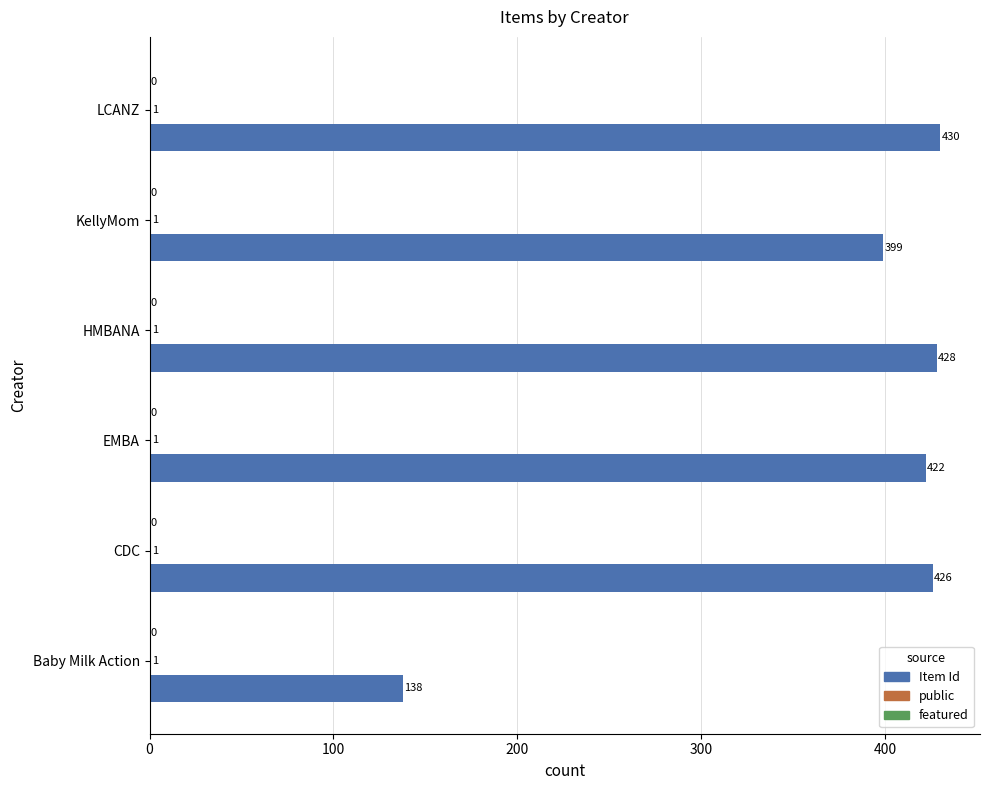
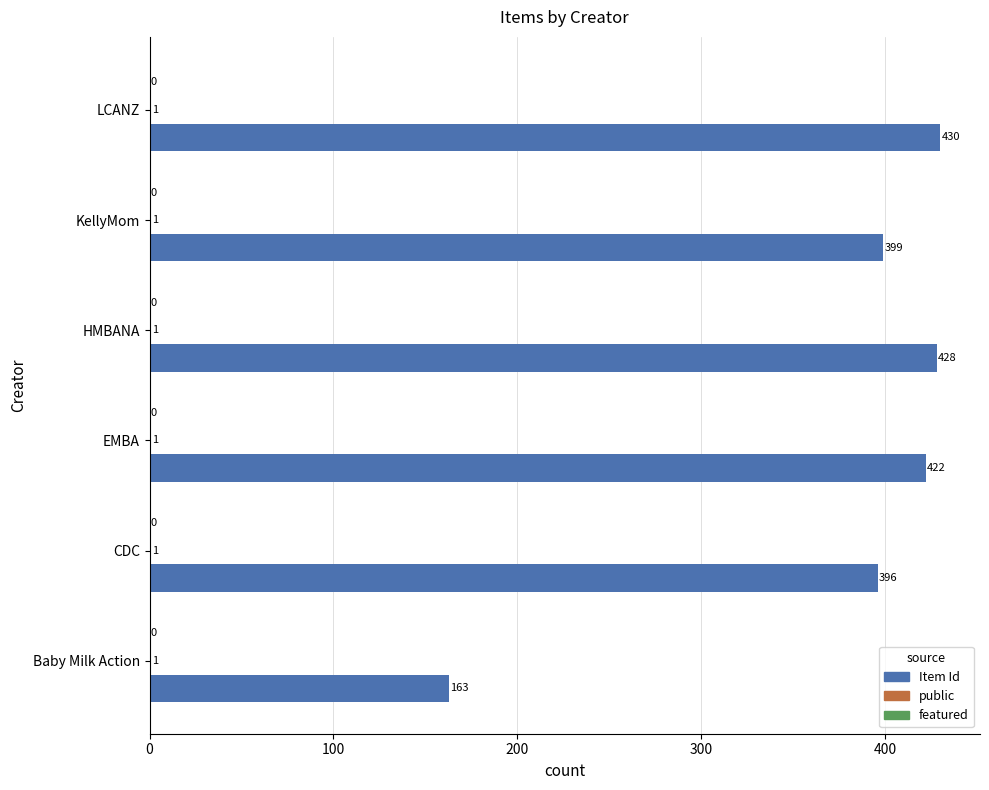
Item Id, CDC: 426 -> 396
Item Id, Baby Milk Action: 138 -> 163
